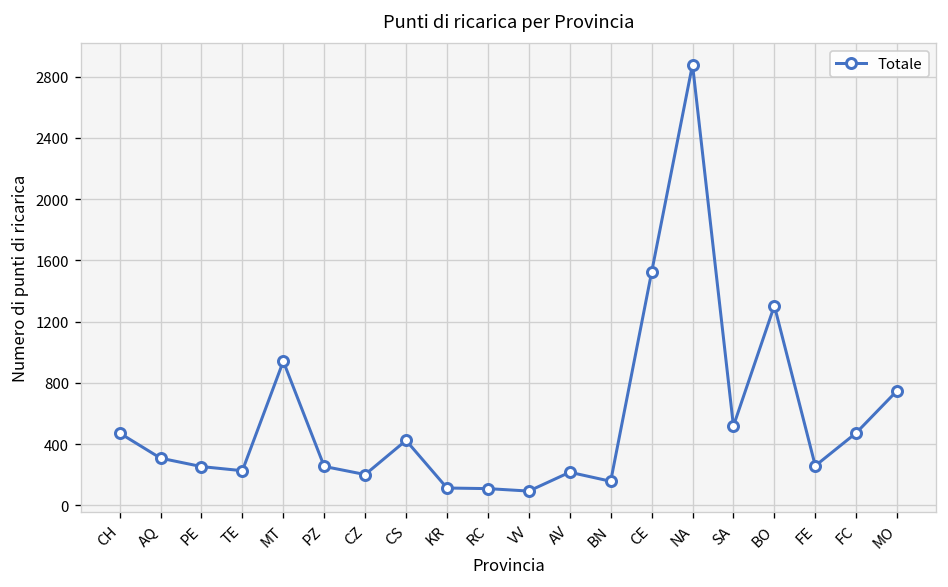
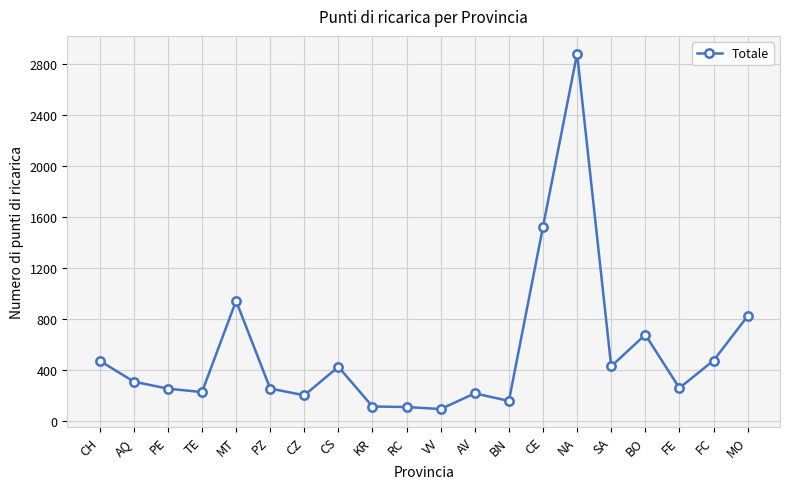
SA: 520 -> 430
BO: 1300 -> 680
MO: 750 -> 820
